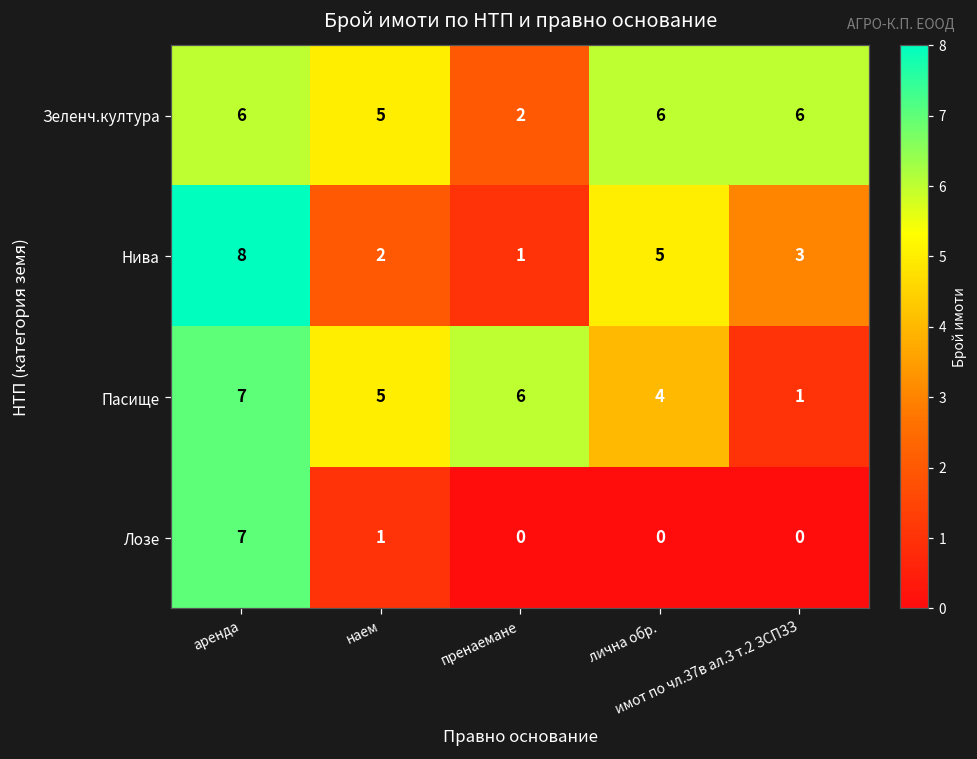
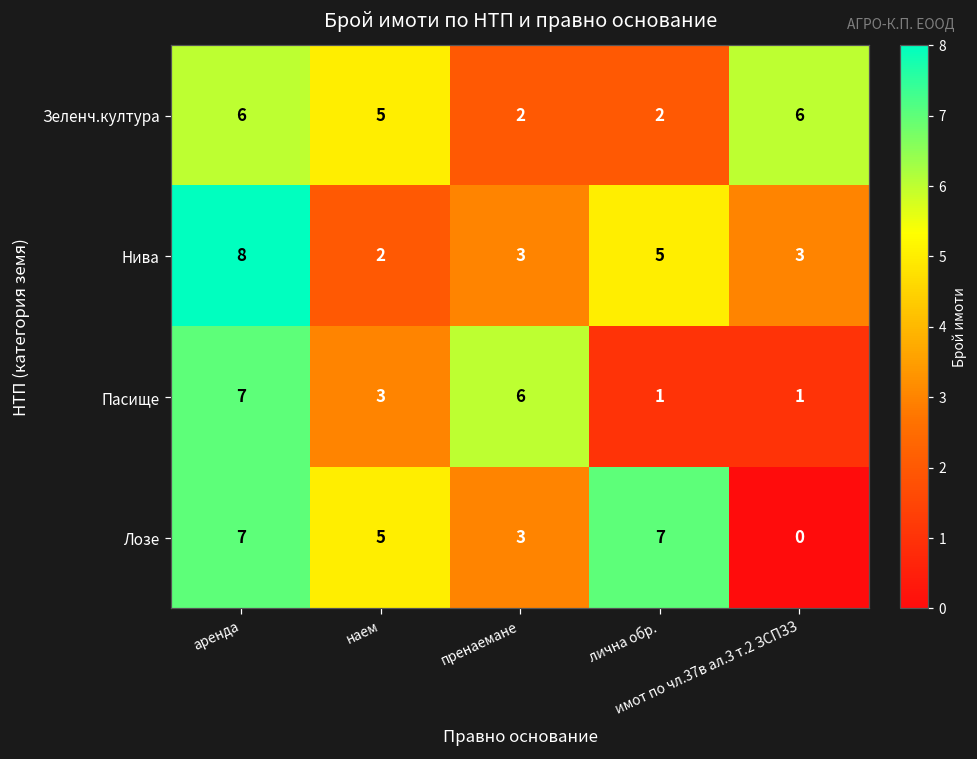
Зеленч.култура, лична обр.: 6 -> 2
Нива, пренаемане: 1 -> 3
Пасище, наем: 5 -> 3
Пасище, лична обр.: 4 -> 1
Лозе, наем: 1 -> 5
Лозе, пренаемане: 0 -> 3
Лозе, лична обр.: 0 -> 7
